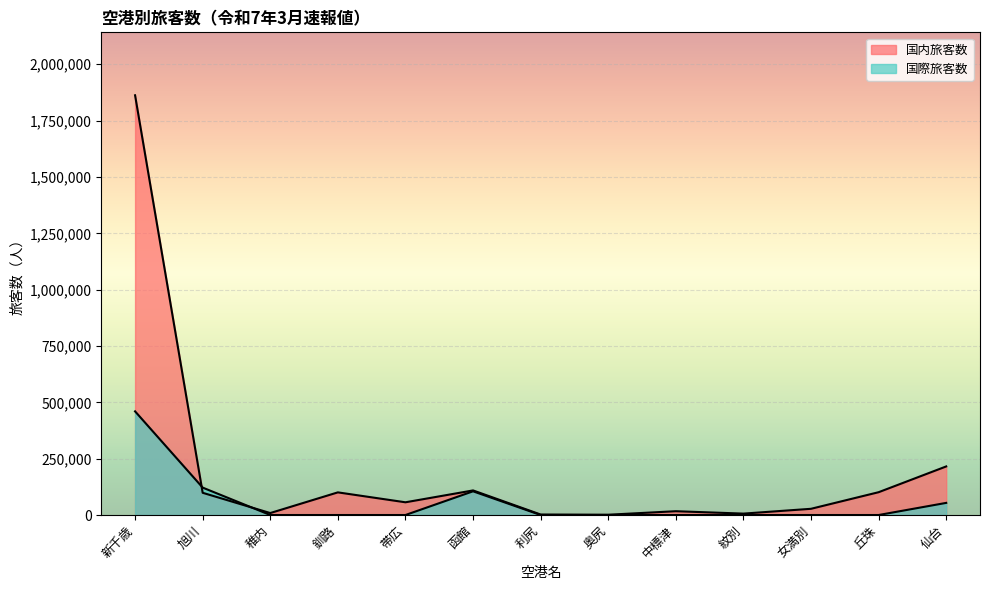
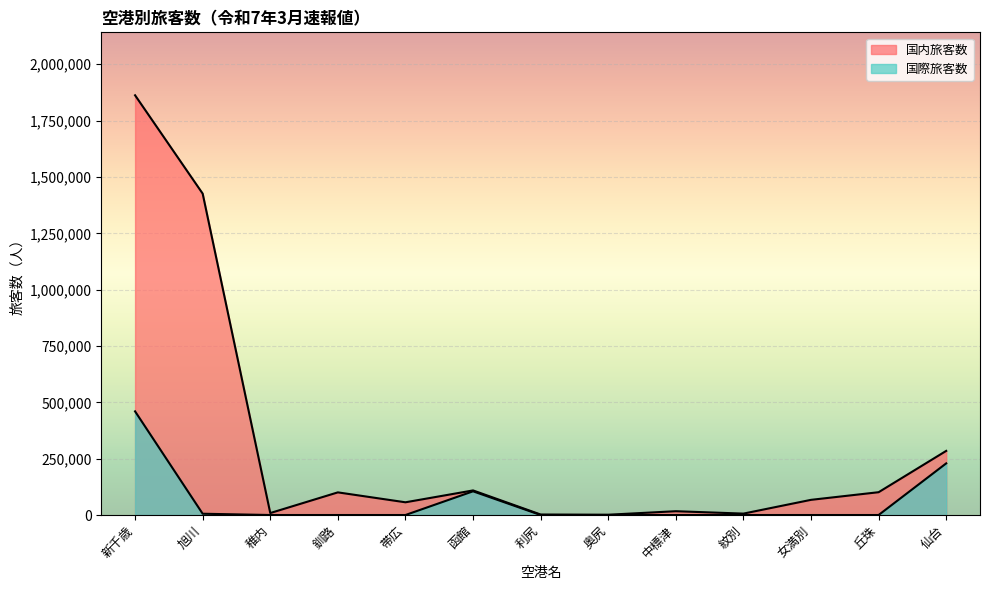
国内旅客数, 旭川: 100,000 -> 1,430,000
国際旅客数, 旭川: 120,000 -> 10,000
国内旅客数, 女満別: 30,000 -> 70,000
国内旅客数, 仙台: 220,000 -> 280,000
国際旅客数, 仙台: 50,000 -> 230,000
